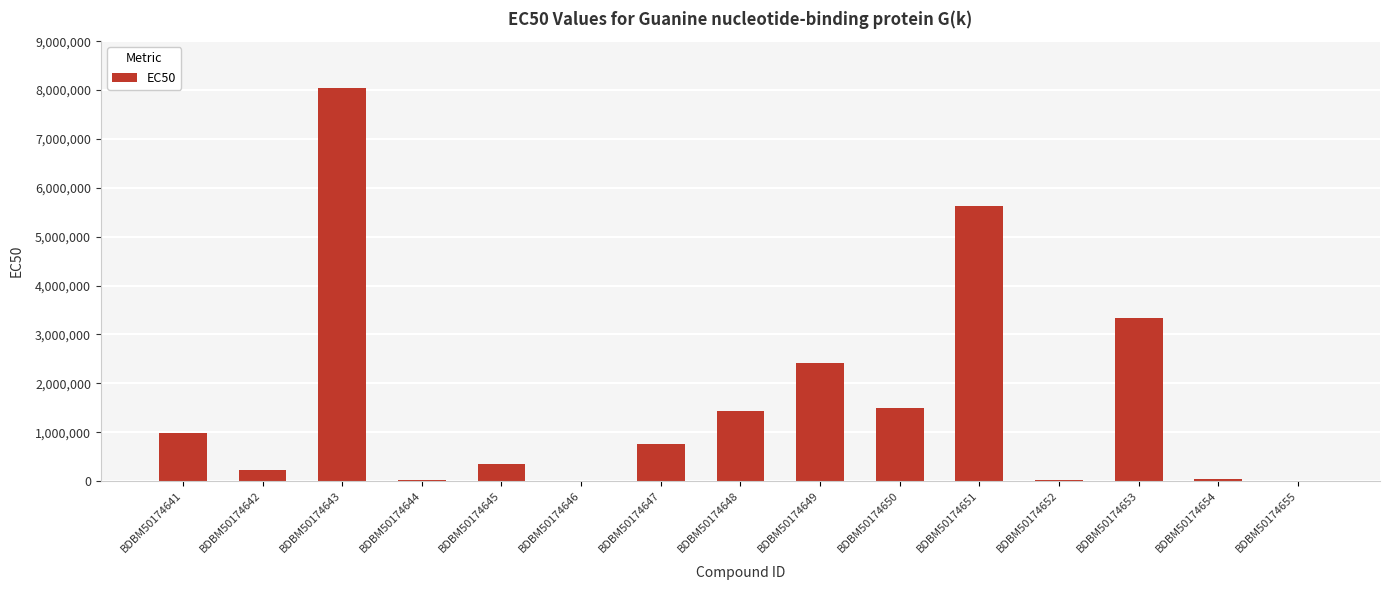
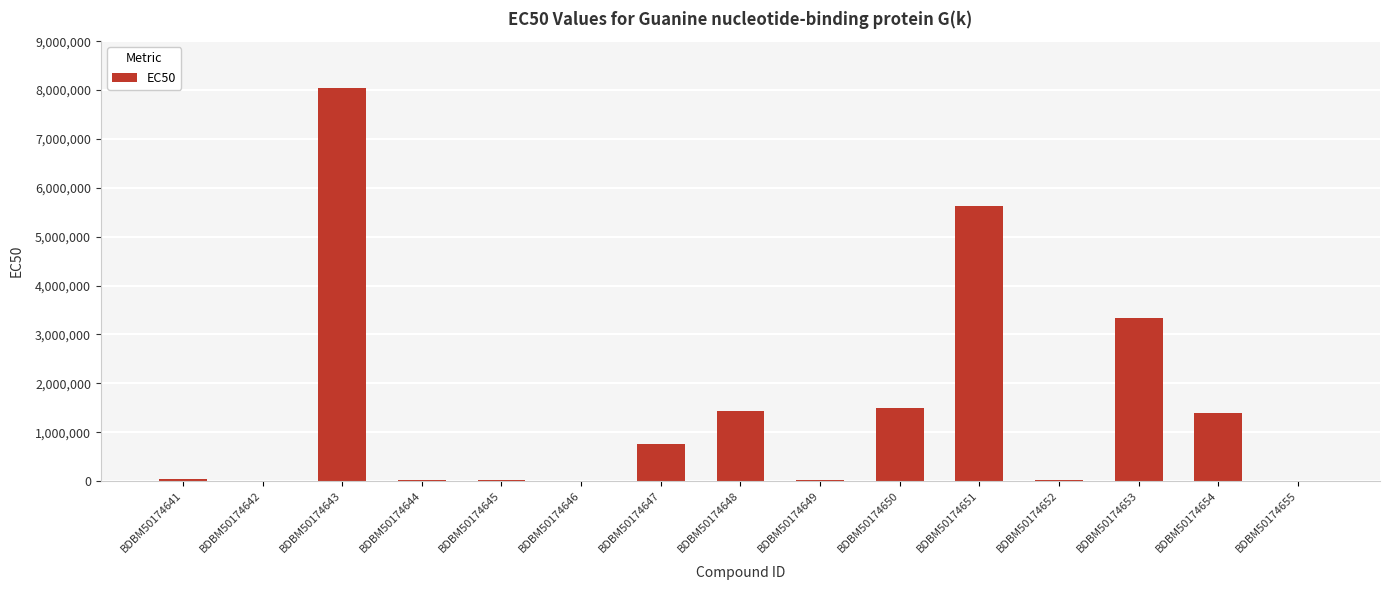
BDBM50174641: 1,000,000 -> 0
BDBM50174642: 200,000 -> 0
BDBM50174645: 300,000 -> 0
BDBM50174649: 2,400,000 -> 0
BDBM50174654: 0 -> 1,400,000
